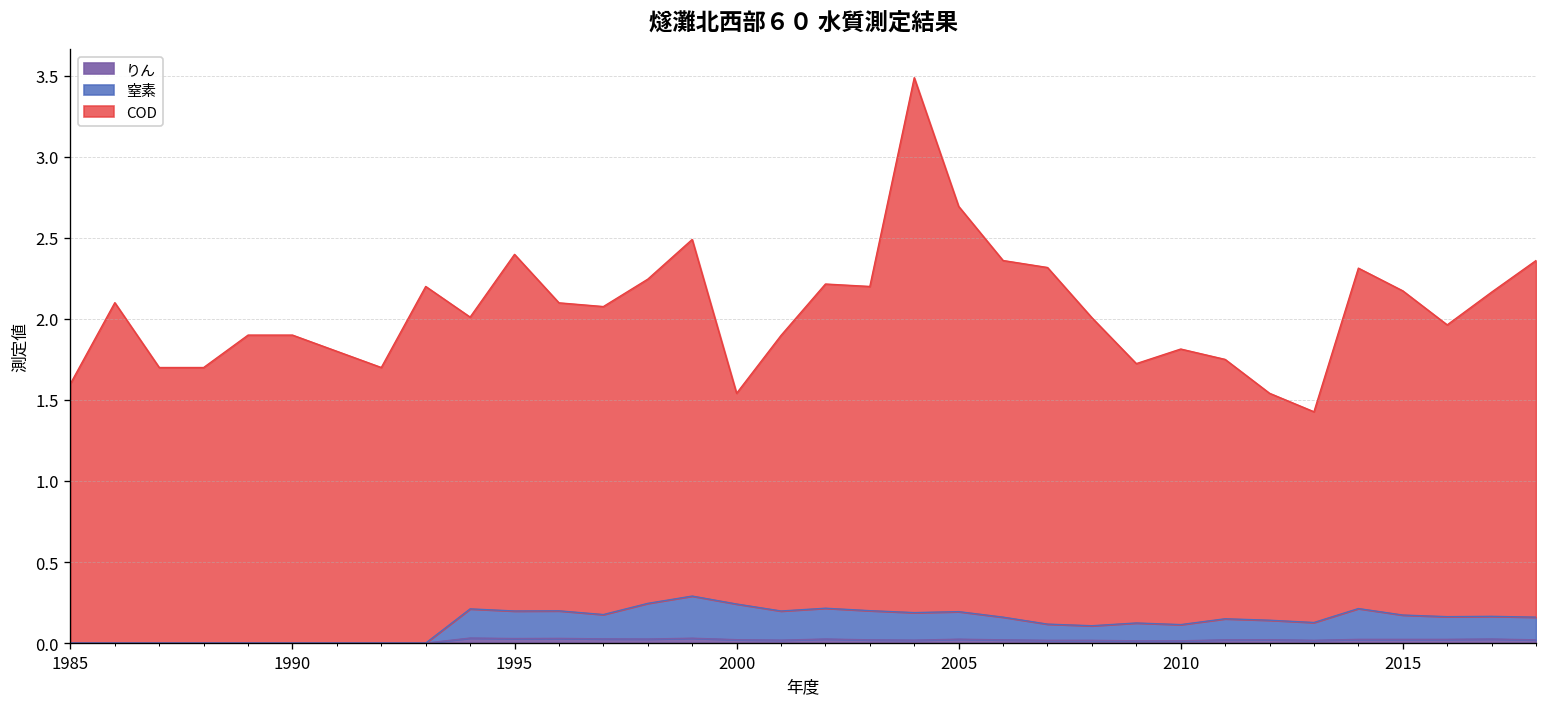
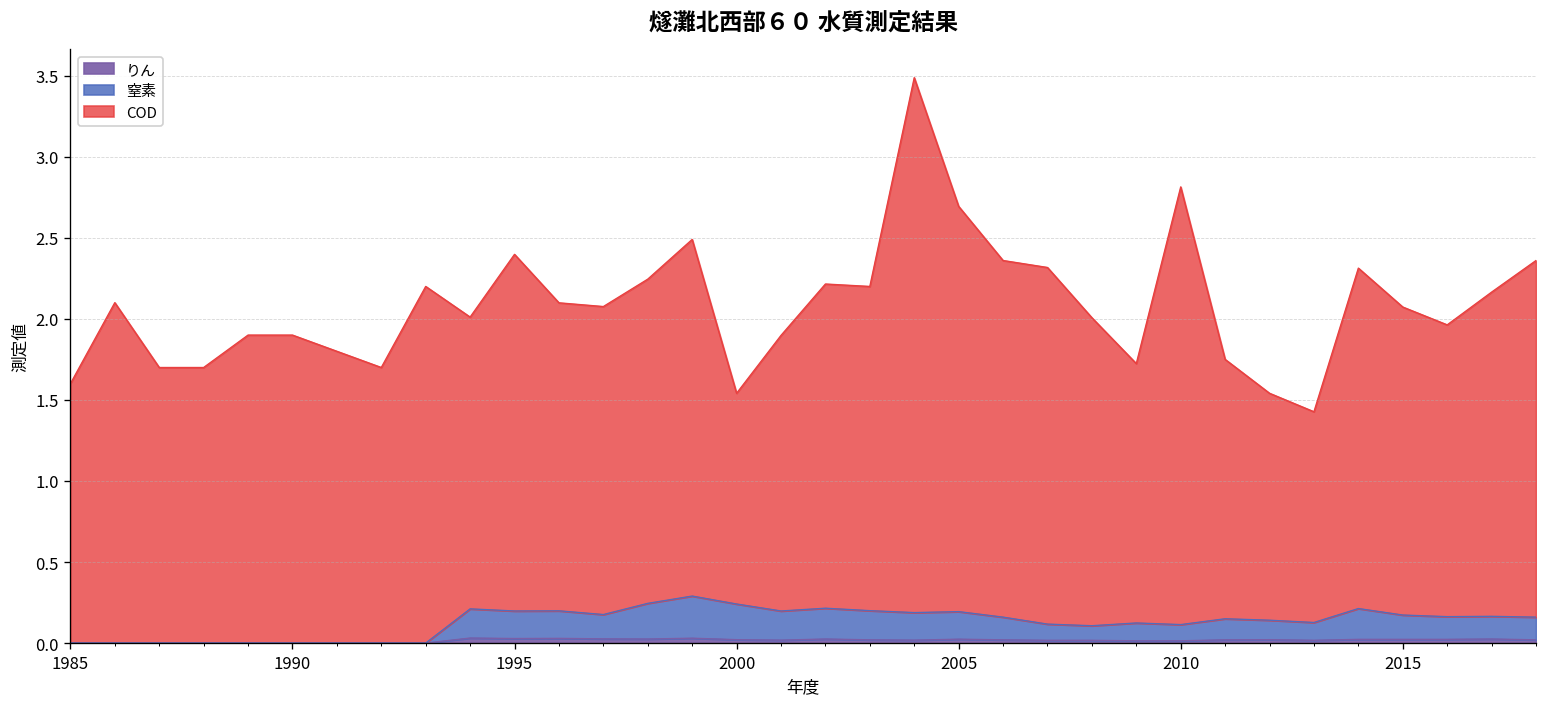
COD, 2010: 1.7 -> 2.7
COD, 2015: 2.0 -> 1.9
